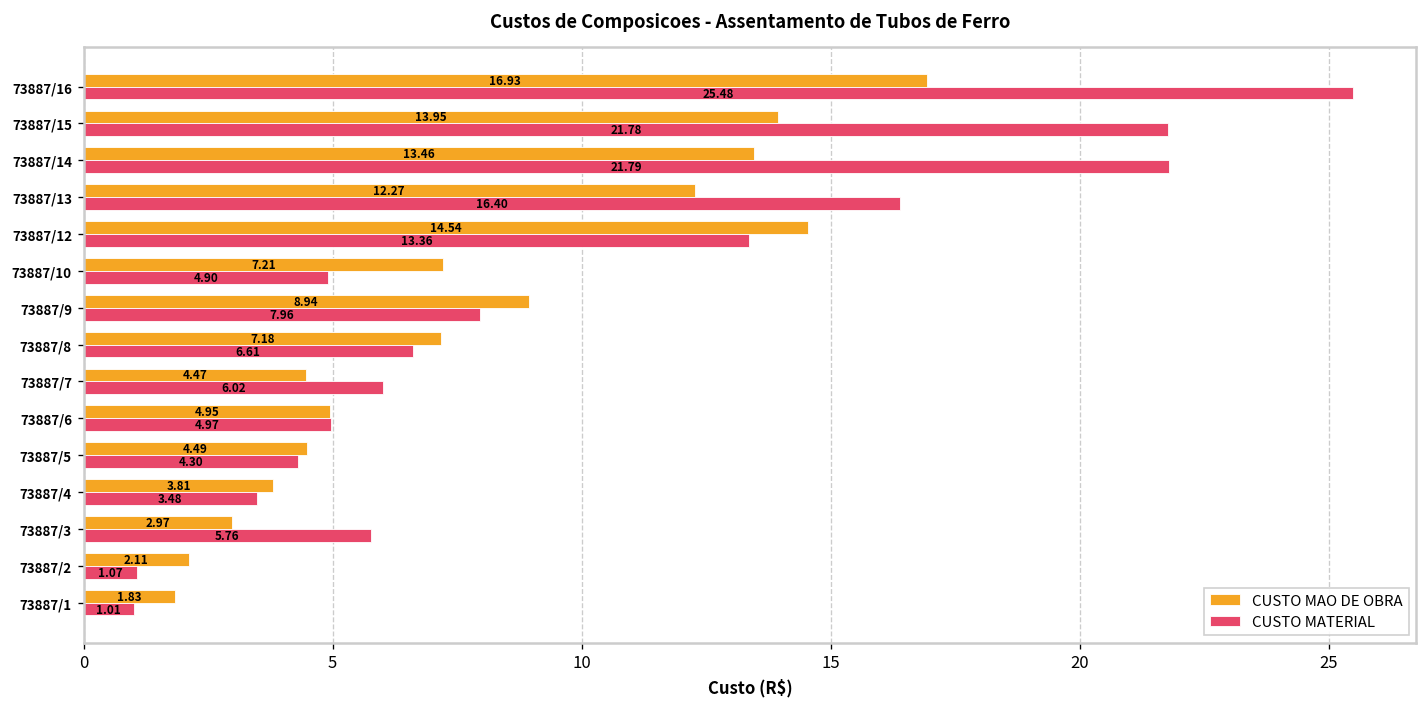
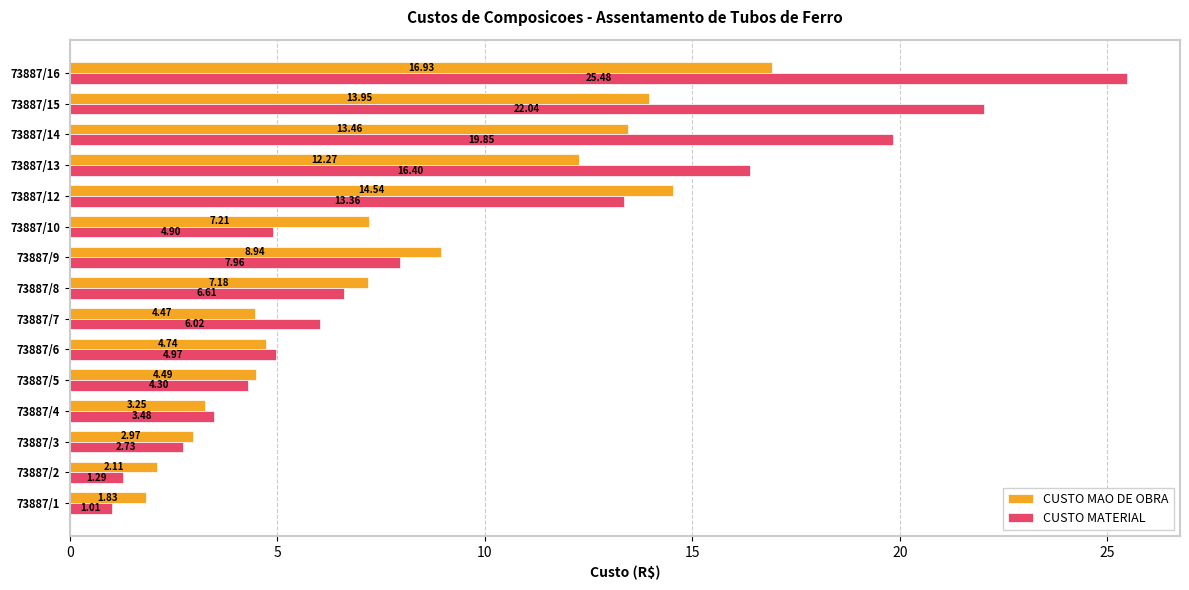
CUSTO MATERIAL, 73887/15: 21.78 -> 22.04
CUSTO MATERIAL, 73887/14: 21.79 -> 19.85
CUSTO MAO DE OBRA, 73887/6: 4.95 -> 4.74
CUSTO MAO DE OBRA, 73887/4: 3.81 -> 3.25
CUSTO MATERIAL, 73887/3: 5.76 -> 2.73
CUSTO MATERIAL, 73887/2: 1.07 -> 1.29
